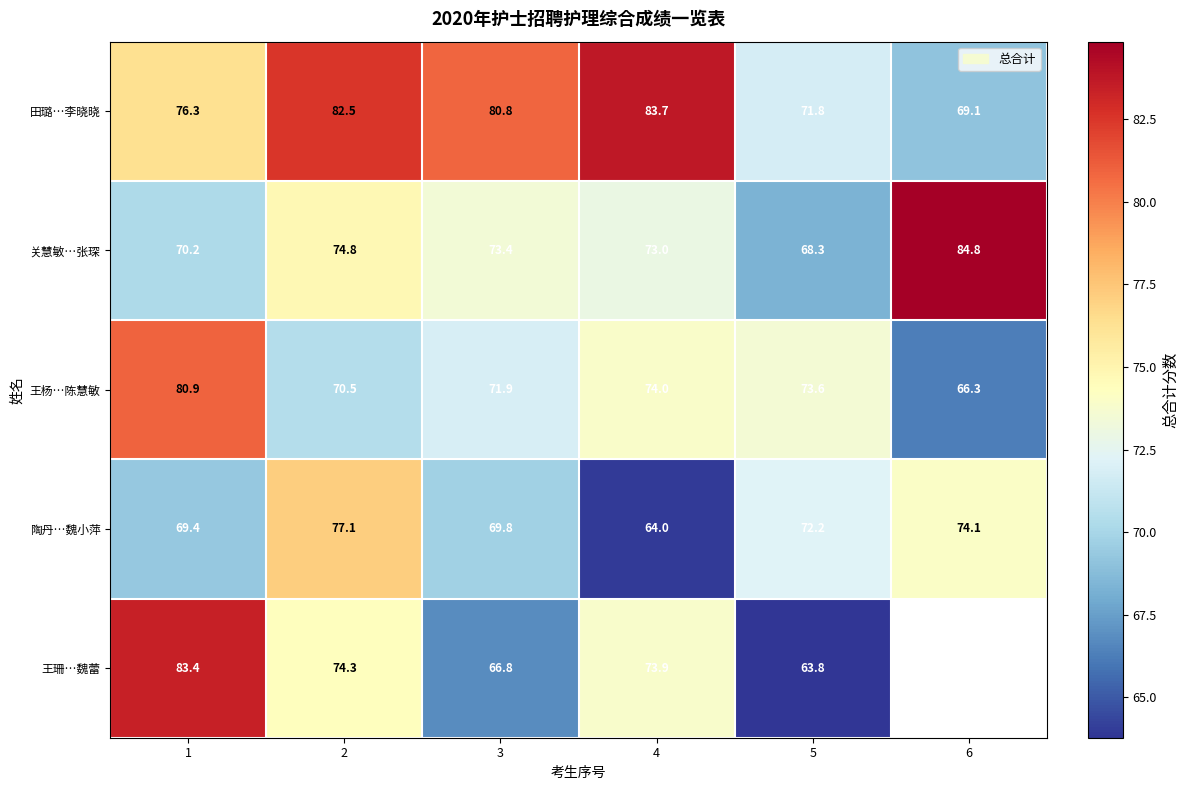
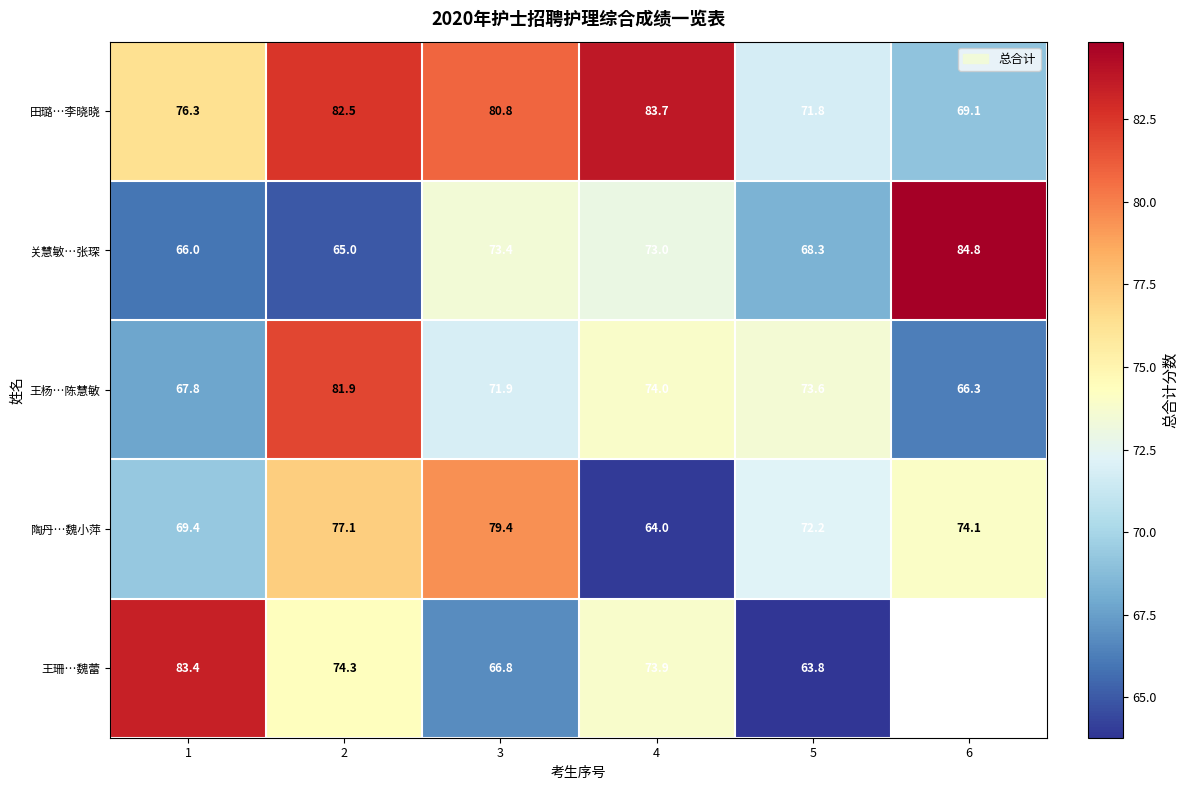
关慧敏…张琛, 1: 70.2 -> 66.0
关慧敏…张琛, 2: 74.8 -> 65.0
王杨…陈慧敏, 1: 80.9 -> 67.8
王杨…陈慧敏, 2: 70.5 -> 81.9
陶丹…魏小萍, 3: 69.8 -> 79.4
